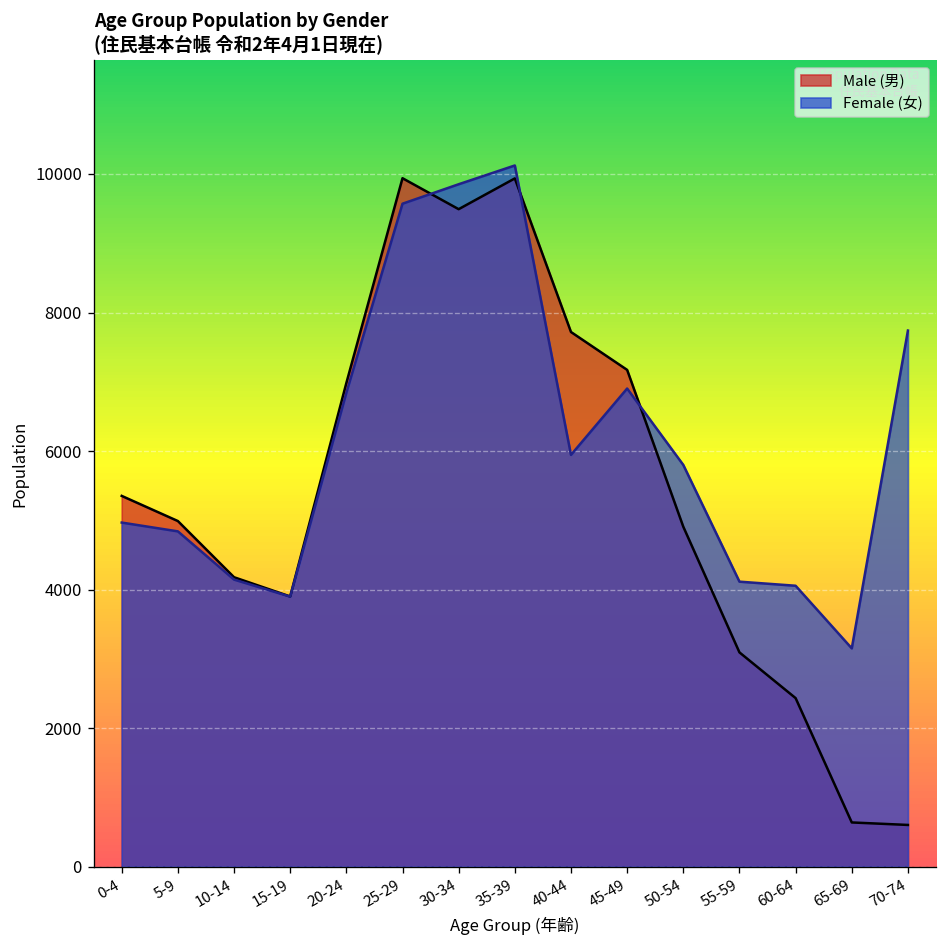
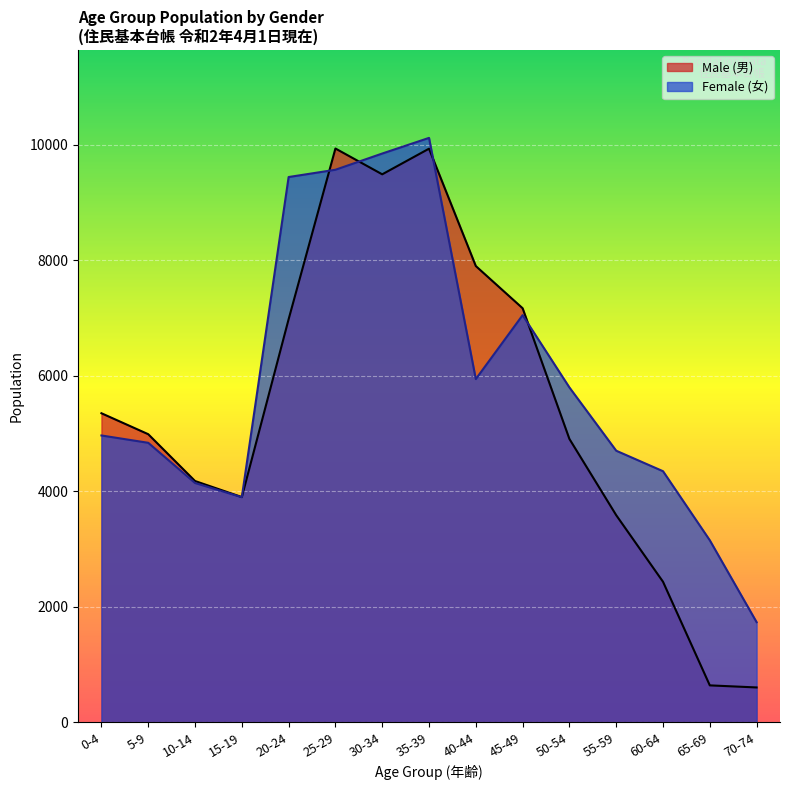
Female (女), 20-24: 6800 -> 9400
Male (男), 40-44: 7700 -> 7900
Female (女), 45-49: 6900 -> 7100
Male (男), 55-59: 3100 -> 3600
Female (女), 55-59: 4100 -> 4700
Female (女), 60-64: 4100 -> 4300
Female (女), 70-74: 7700 -> 1700
